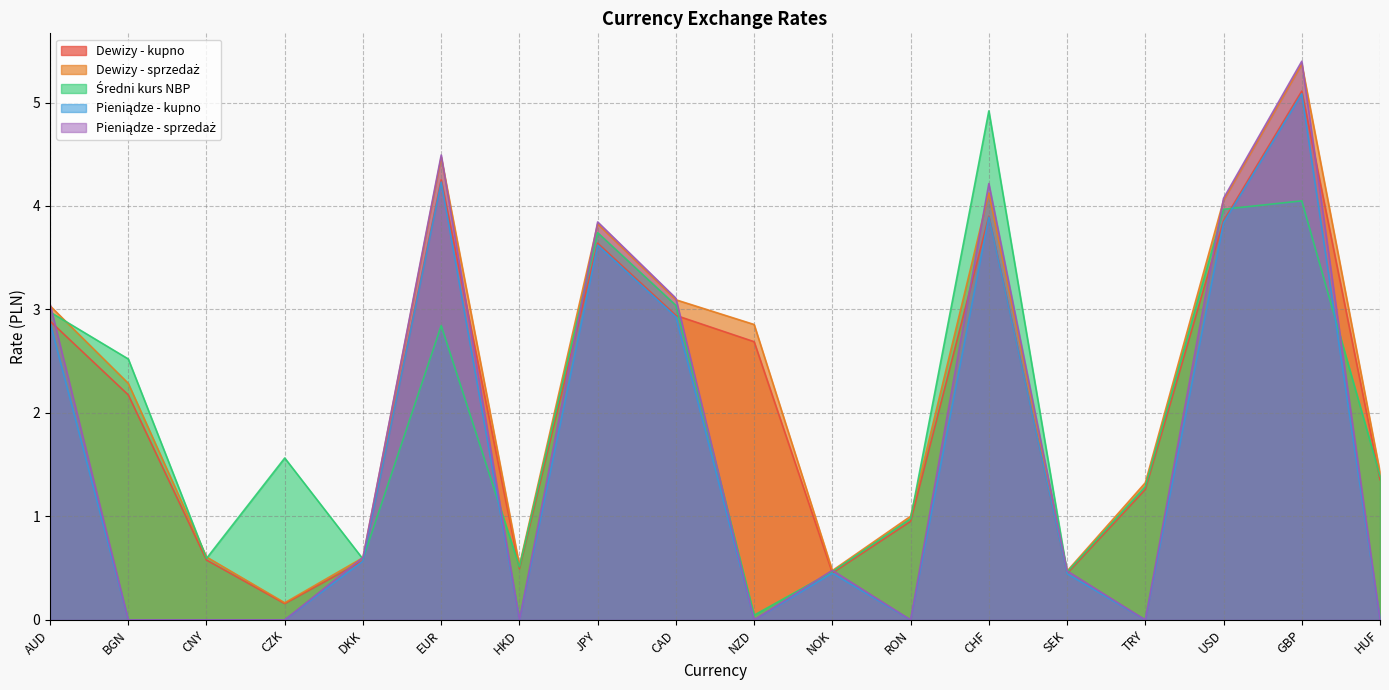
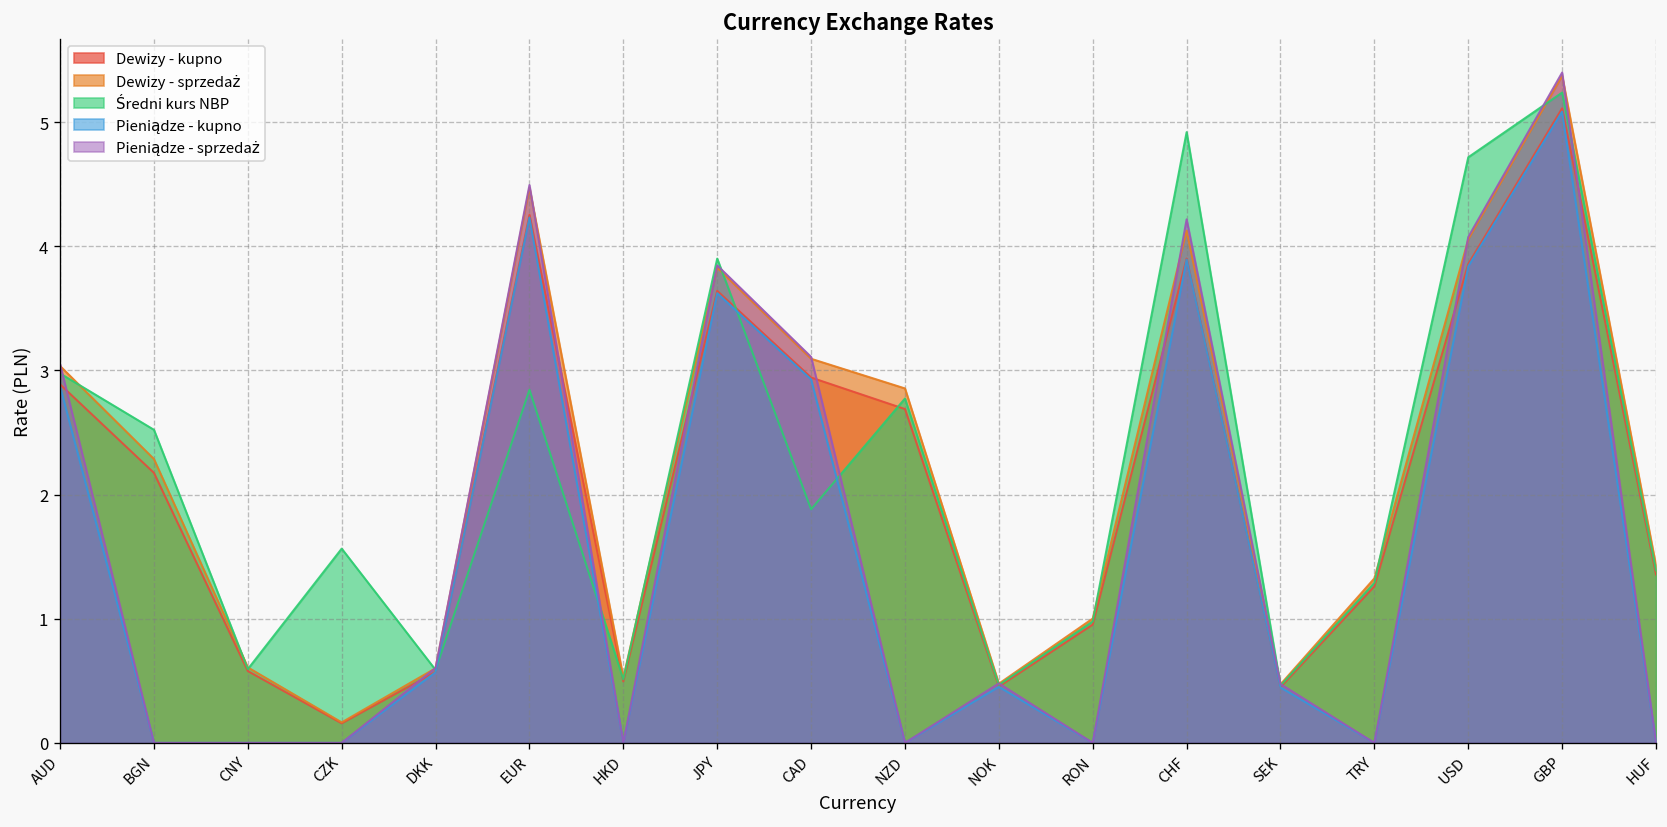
Średni kurs NBP, JPY: 3.74 -> 3.90
Średni kurs NBP, CAD: 3.04 -> 1.88
Średni kurs NBP, NZD: 0.05 -> 2.77
Średni kurs NBP, USD: 3.97 -> 4.72
Średni kurs NBP, GBP: 4.05 -> 5.24
